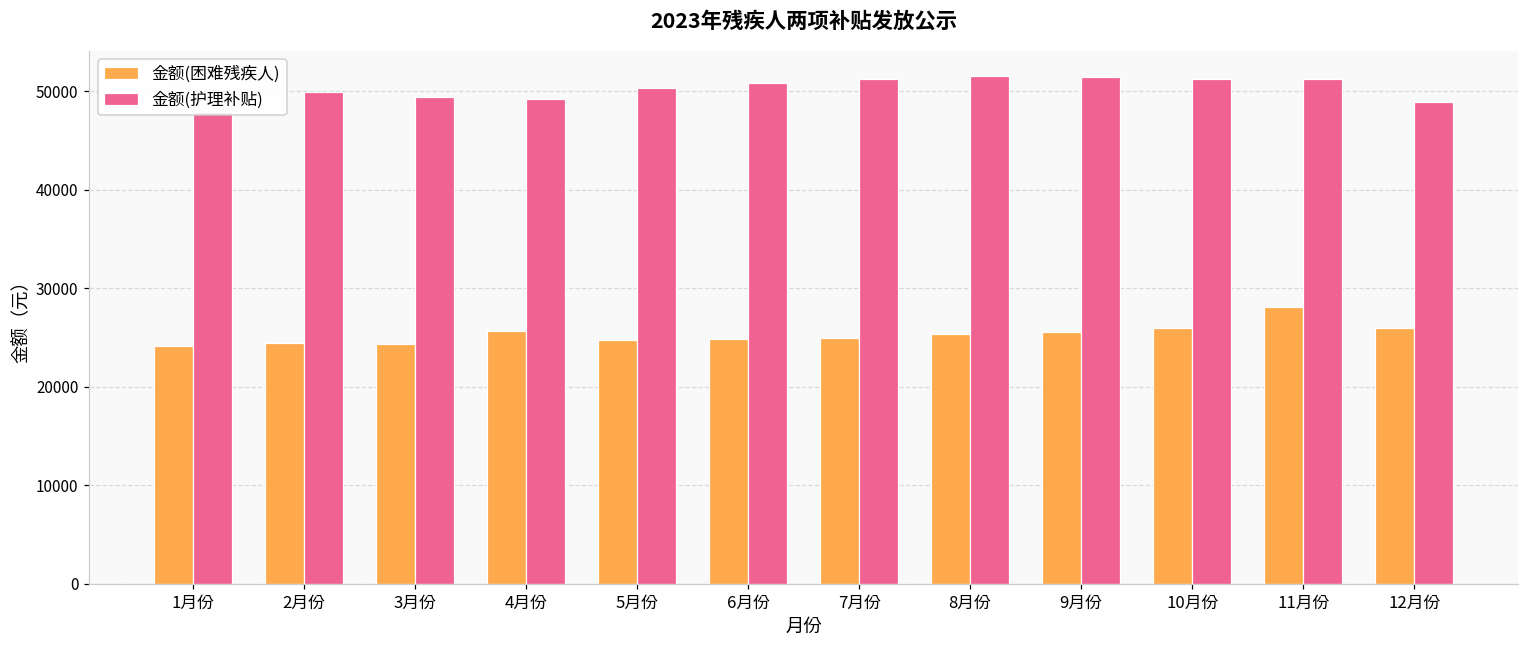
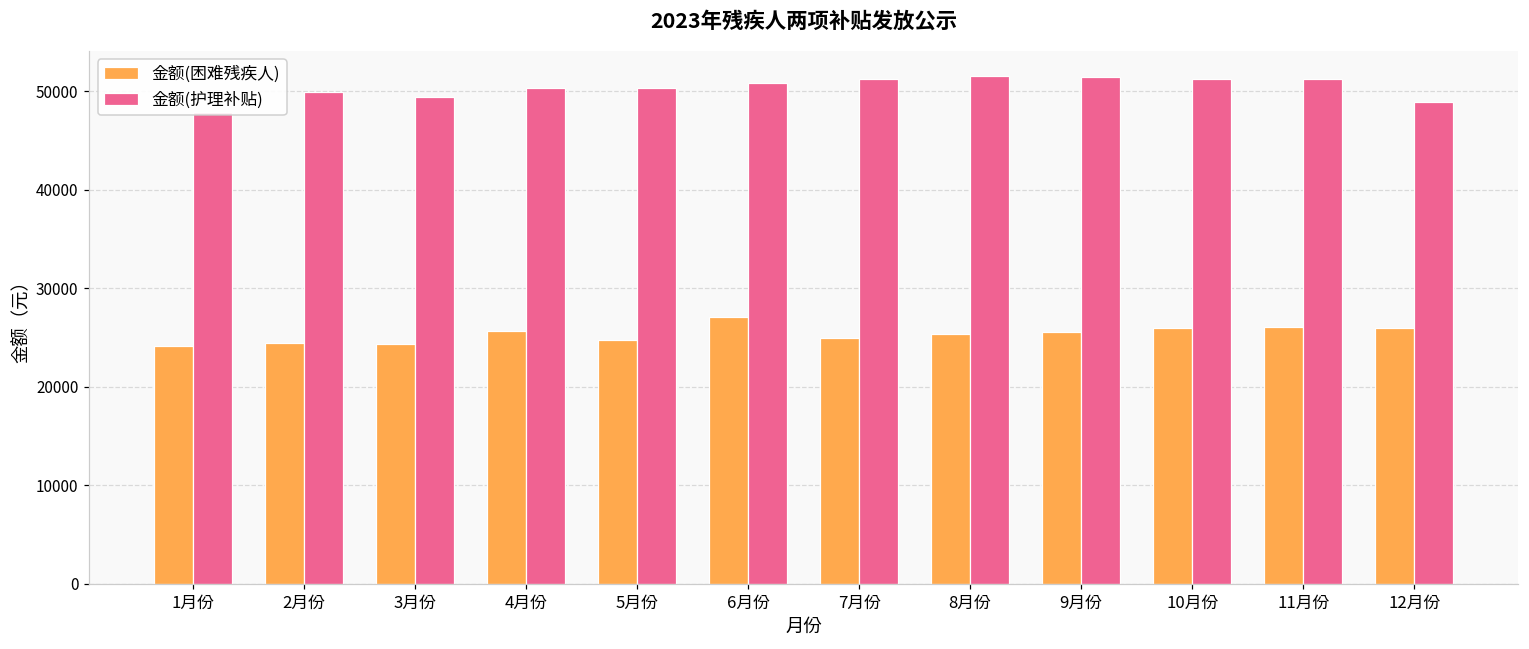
金额(护理补贴), 4月份: 49000 -> 50000
金额(困难残疾人), 6月份: 25000 -> 27000
金额(困难残疾人), 11月份: 28000 -> 26000
